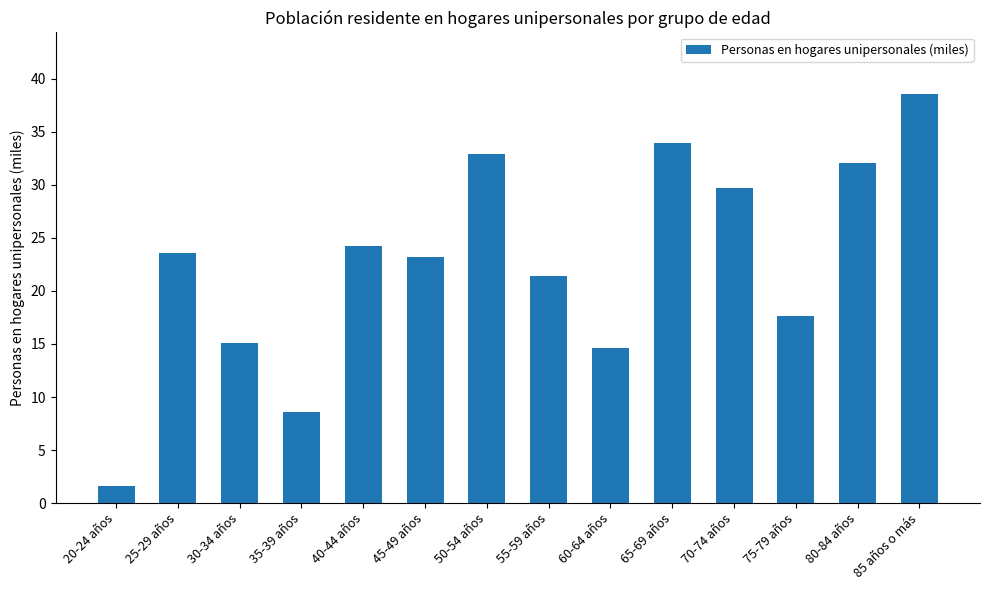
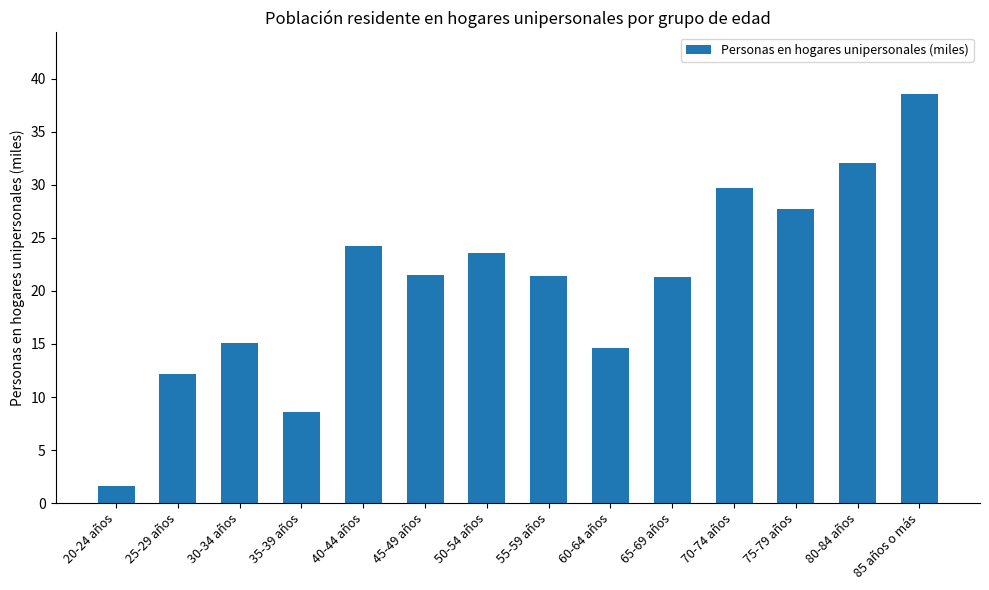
25-29 años: 23.6 -> 12.2
45-49 años: 23.2 -> 21.5
50-54 años: 32.9 -> 23.6
65-69 años: 34.0 -> 21.3
75-79 años: 17.6 -> 27.7
